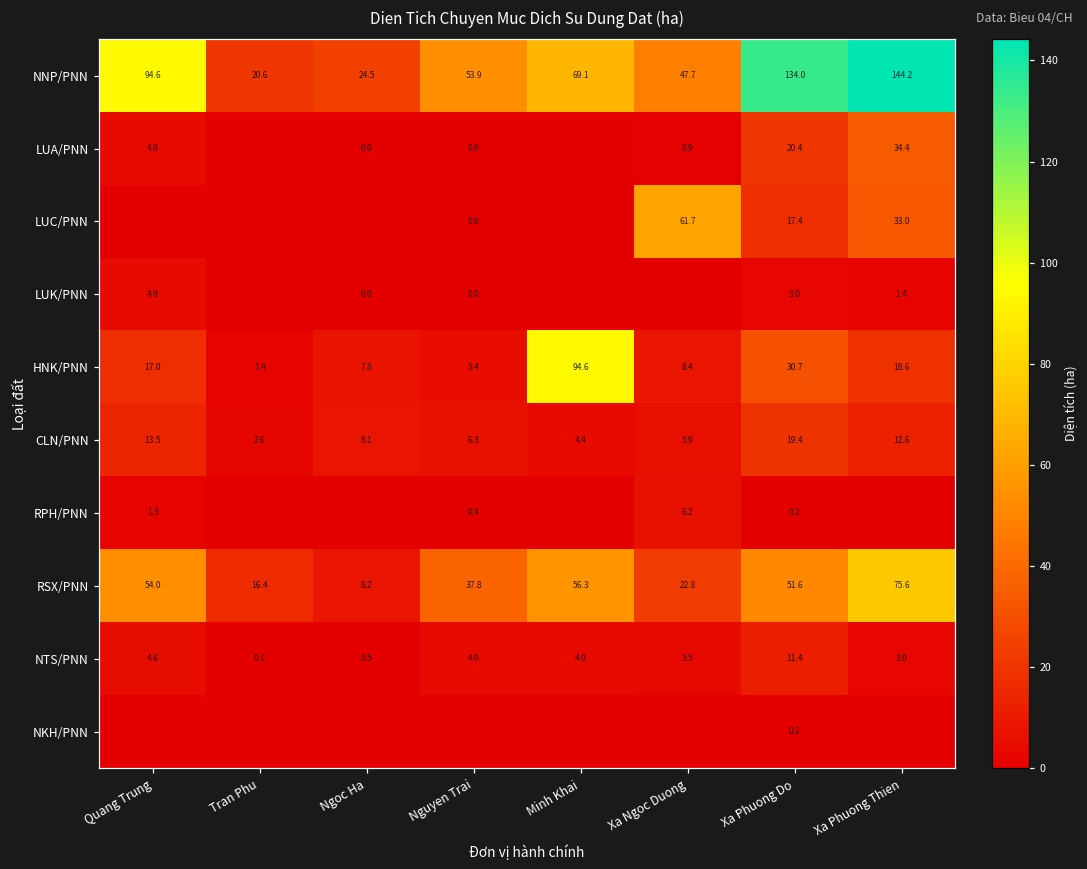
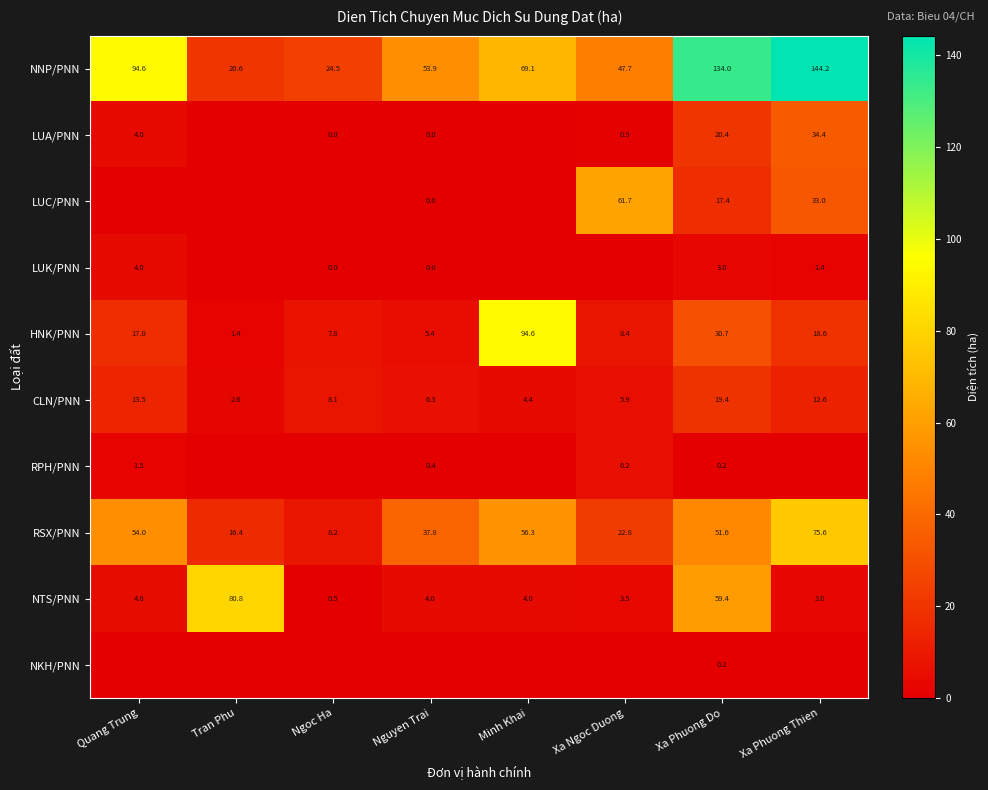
NTS/PNN, Tran Phu: 0.1 -> 80.8
NTS/PNN, Xa Phuong Do: 11.4 -> 59.4
